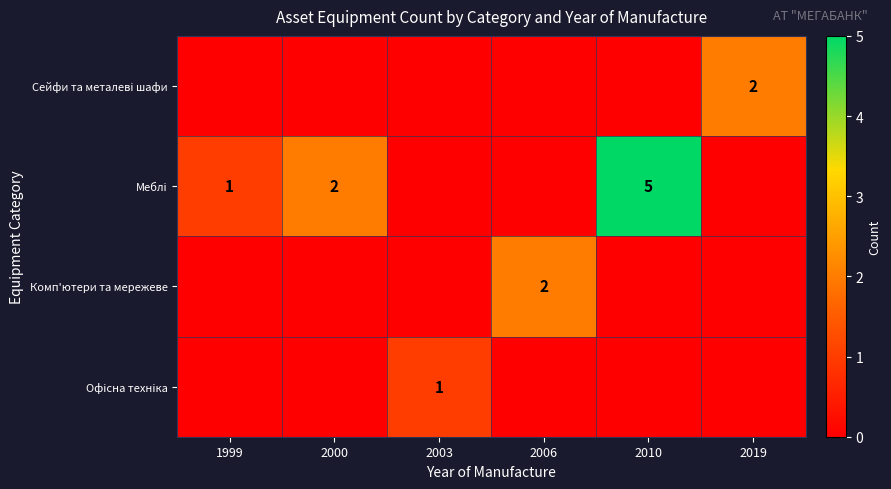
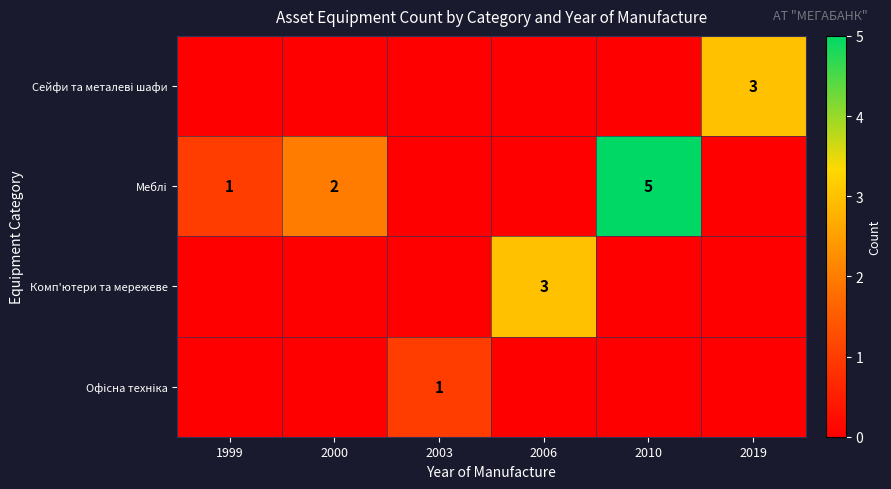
Сейфи та металеві шафи, 2019: 2 -> 3
Комп'ютери та мережеве, 2006: 2 -> 3
